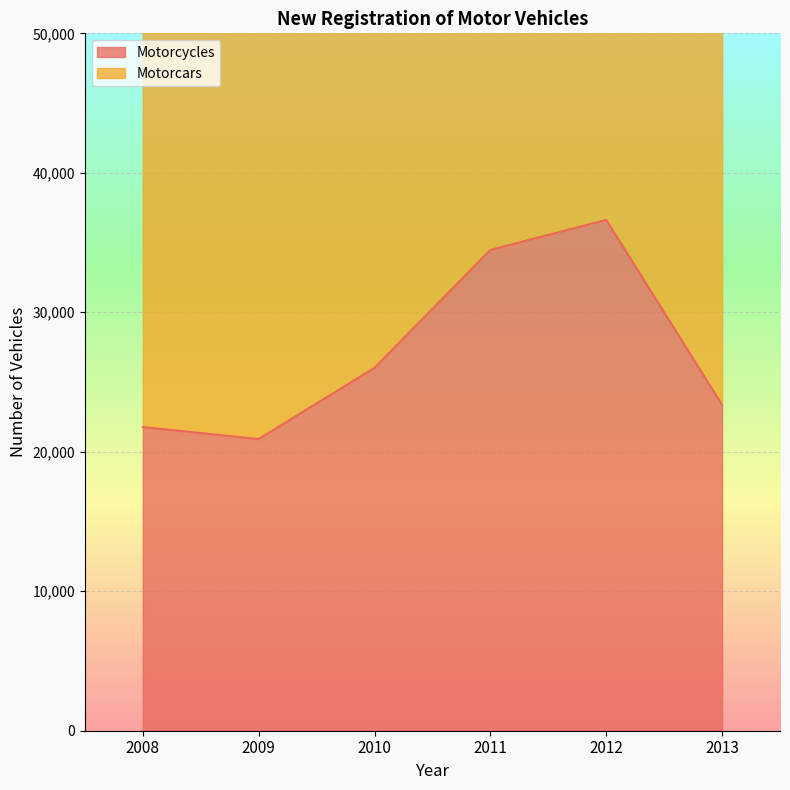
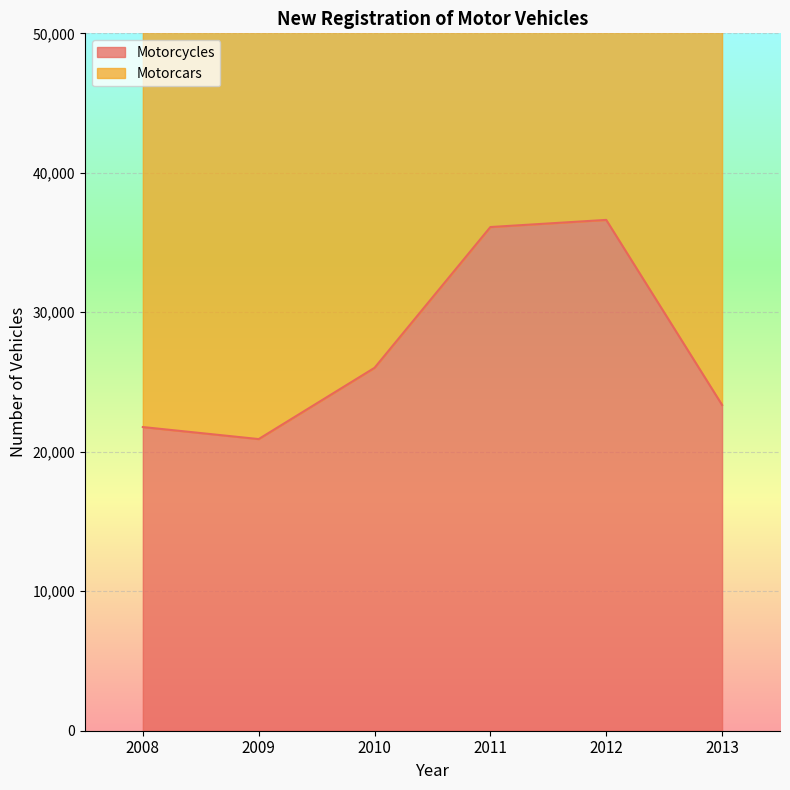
Motorcycles, 2011: 34,500 -> 36,100
